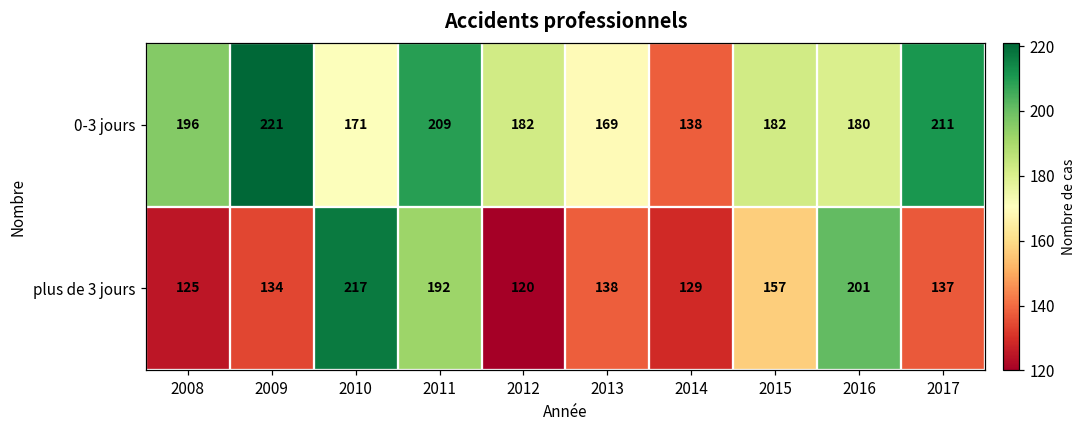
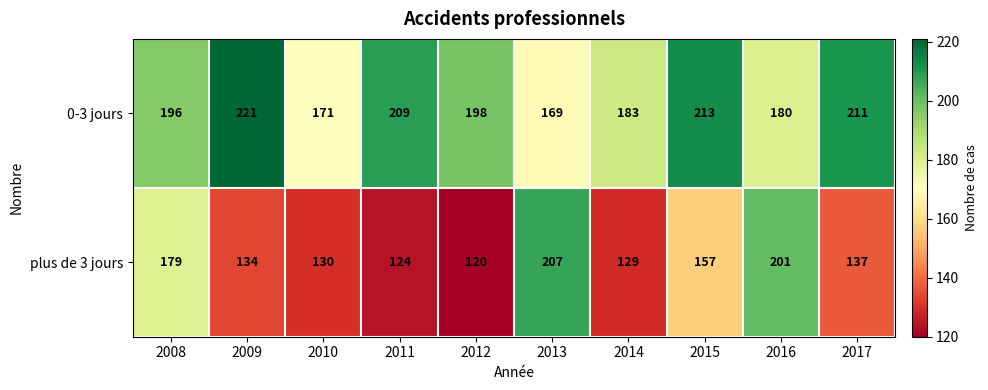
0-3 jours, 2012: 182 -> 198
0-3 jours, 2014: 138 -> 183
0-3 jours, 2015: 182 -> 213
plus de 3 jours, 2008: 125 -> 179
plus de 3 jours, 2010: 217 -> 130
plus de 3 jours, 2011: 192 -> 124
plus de 3 jours, 2013: 138 -> 207
